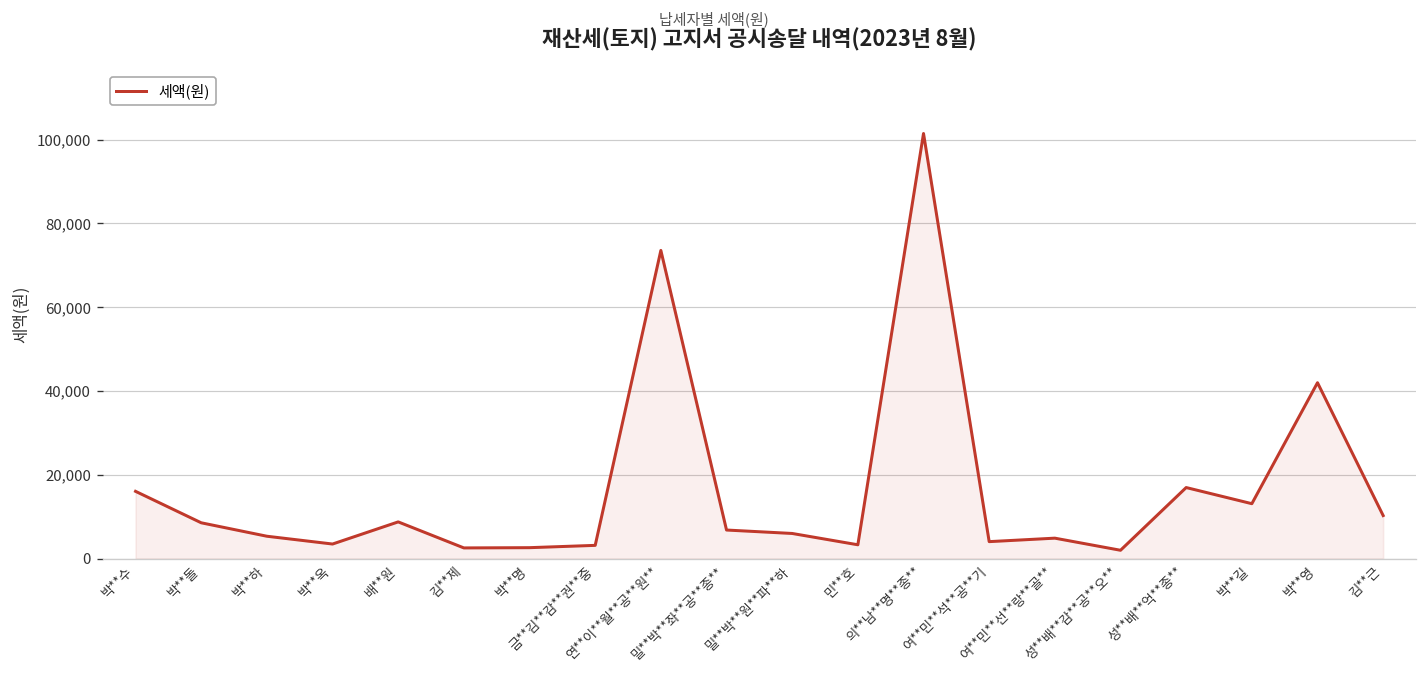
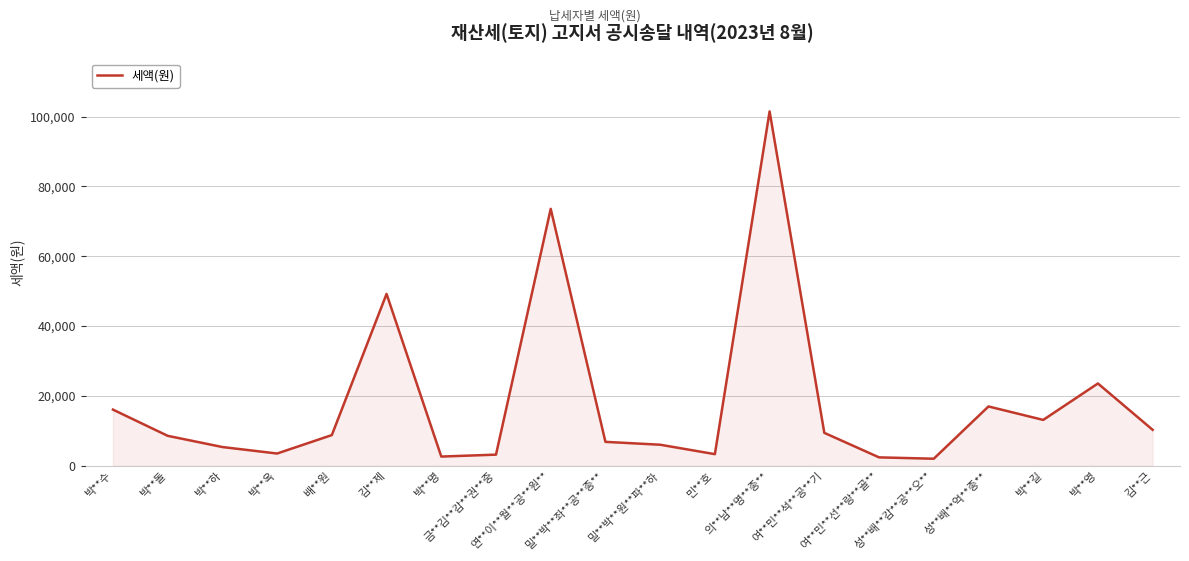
김**제: 3,000 -> 49,000
여**민**석**공**기: 4,000 -> 9,000
여**민**선**랑**골**: 5,000 -> 2,000
박**영: 42,000 -> 24,000
